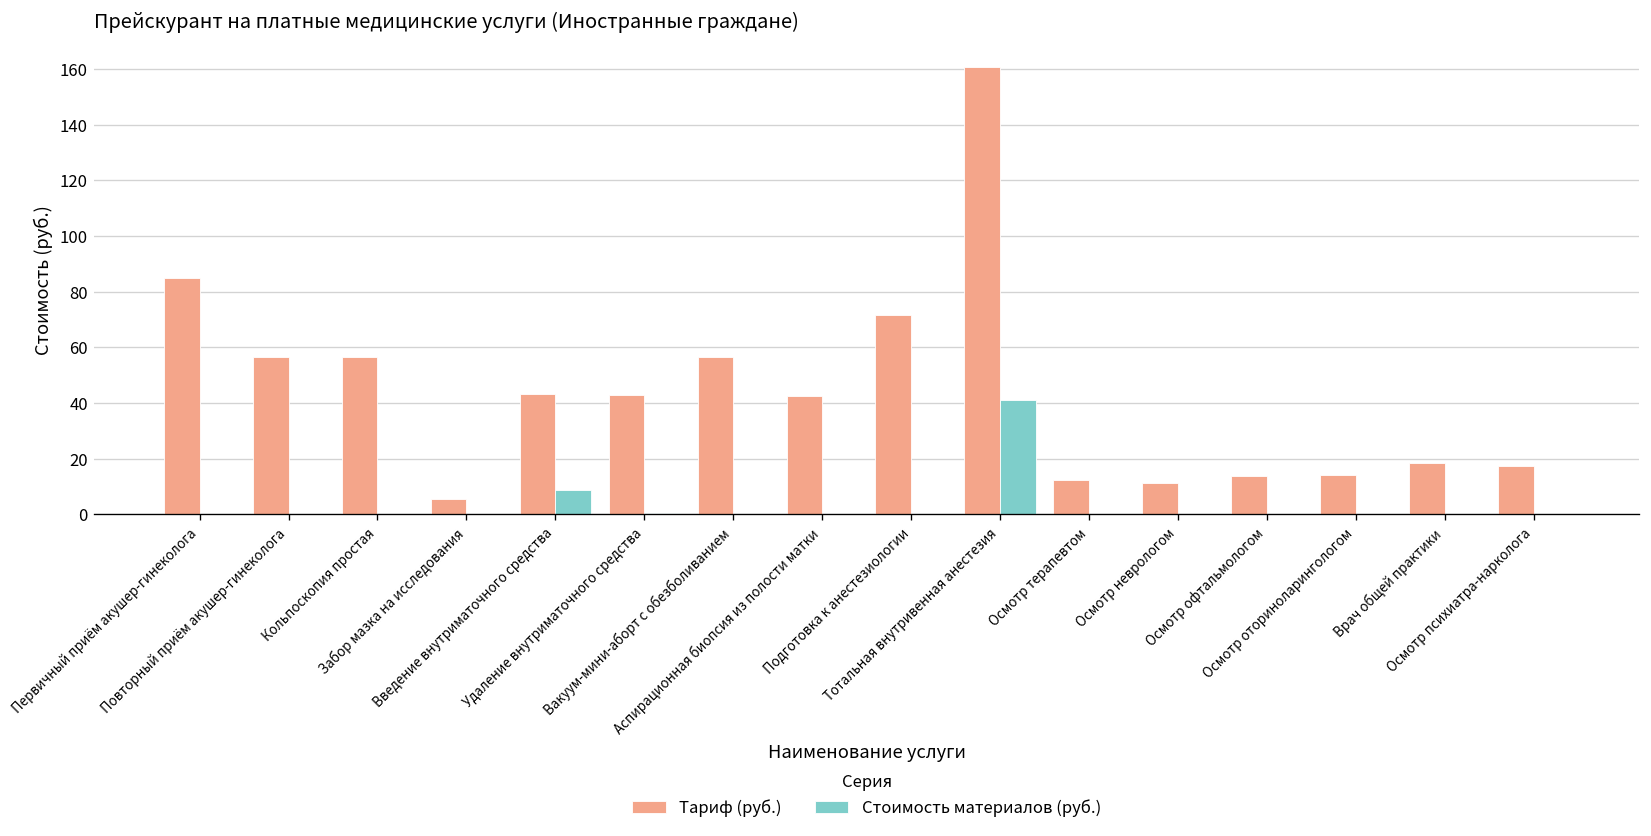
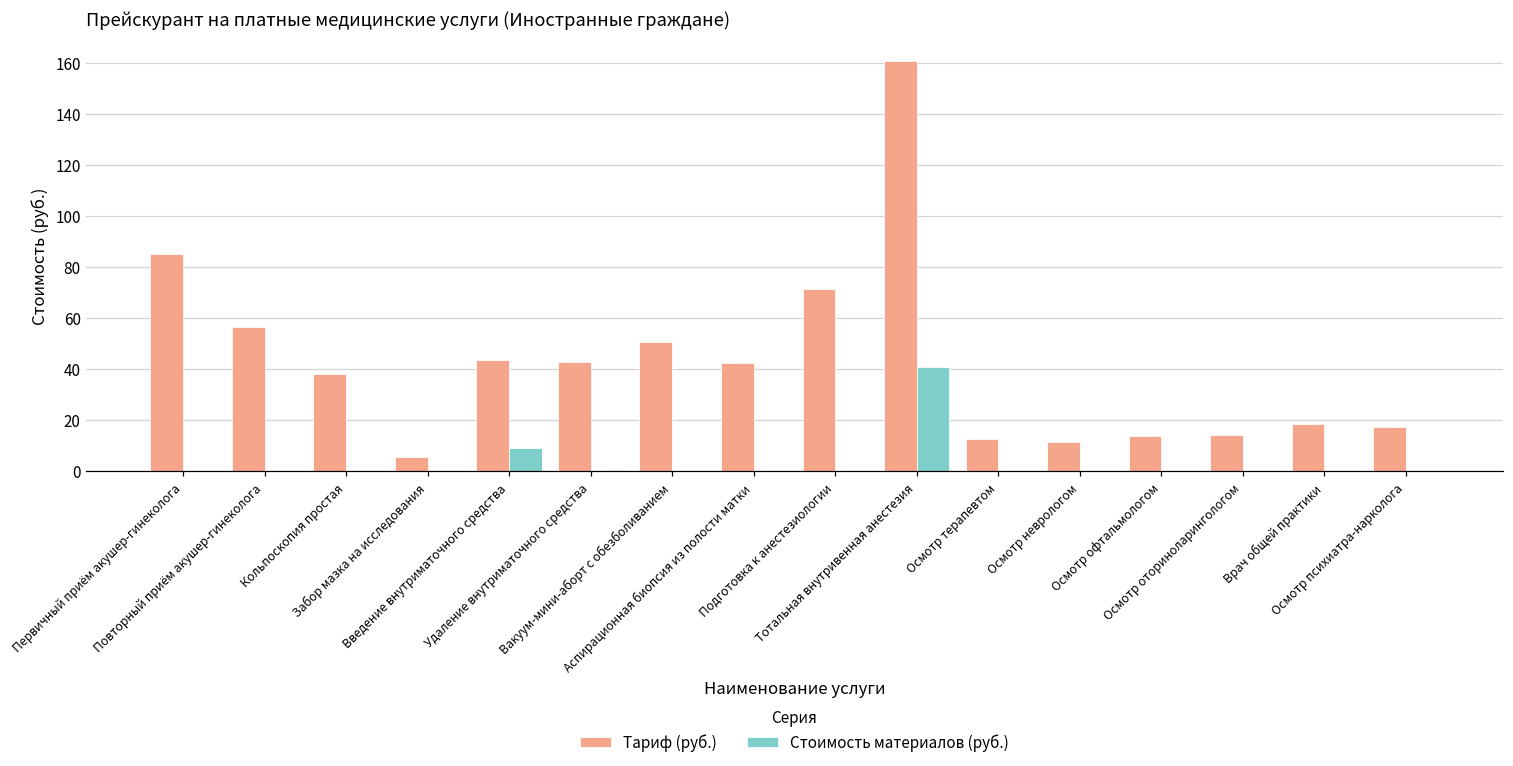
Тариф (руб.), Кольпоскопия простая: 57 -> 38
Тариф (руб.), Вакуум-мини-аборт с обезболиванием: 57 -> 51
